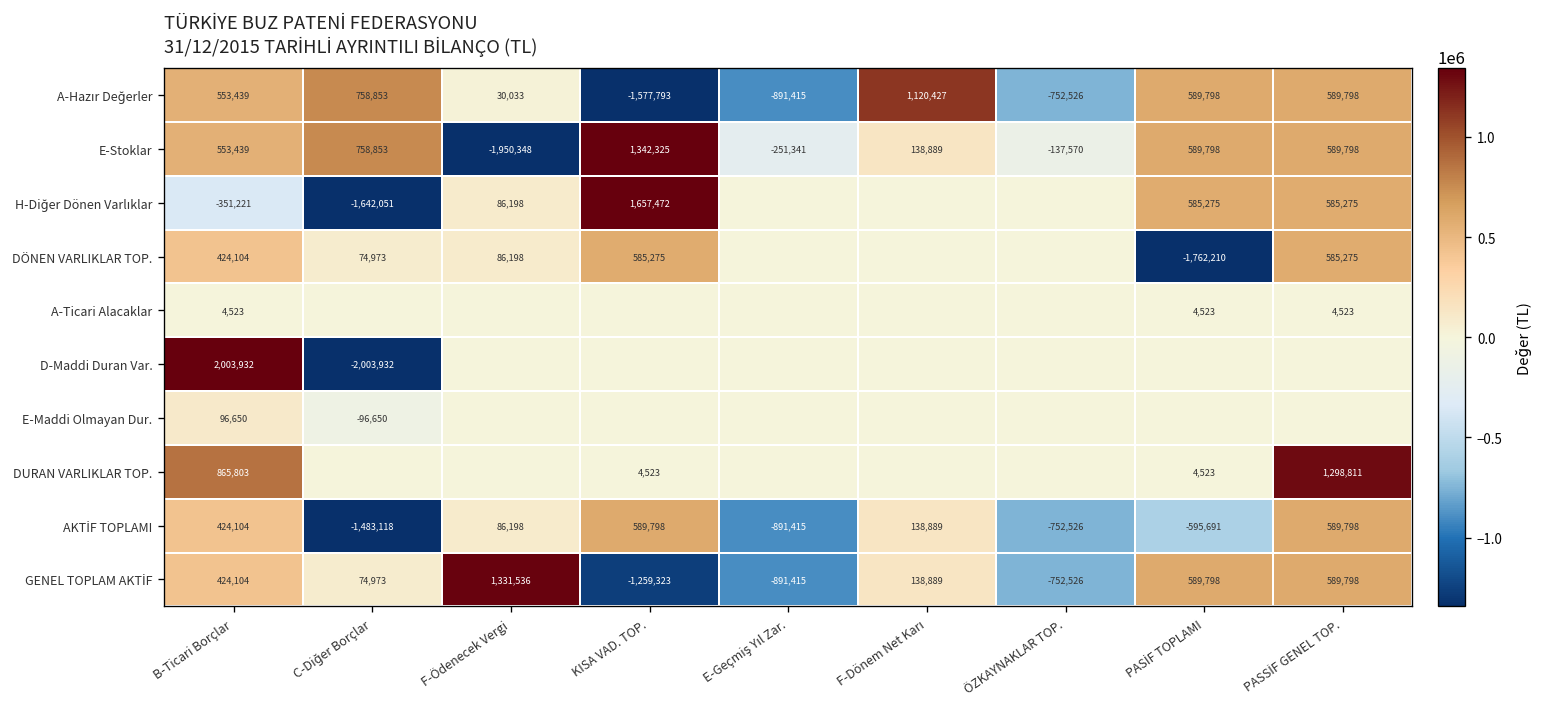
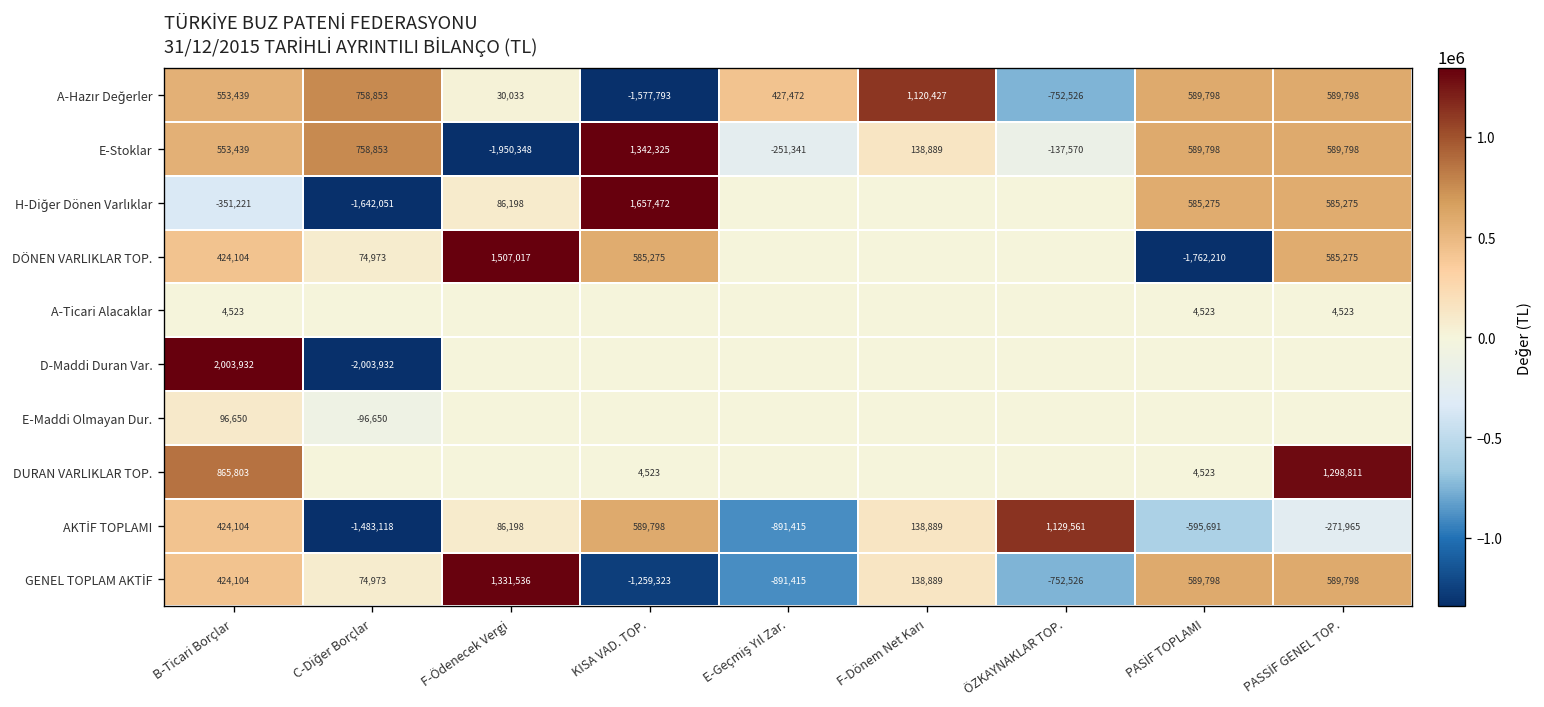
A-Hazır Değerler, E-Geçmiş Yıl Zar.: -891,415 -> 427,472
DÖNEN VARLIKLAR TOP., F-Ödenecek Vergi: 86,198 -> 1,507,017
AKTİF TOPLAMI, ÖZKAYNAKLAR TOP.: -752,526 -> 1,129,561
AKTİF TOPLAMI, PASSİF GENEL TOP.: 589,798 -> -271,965
